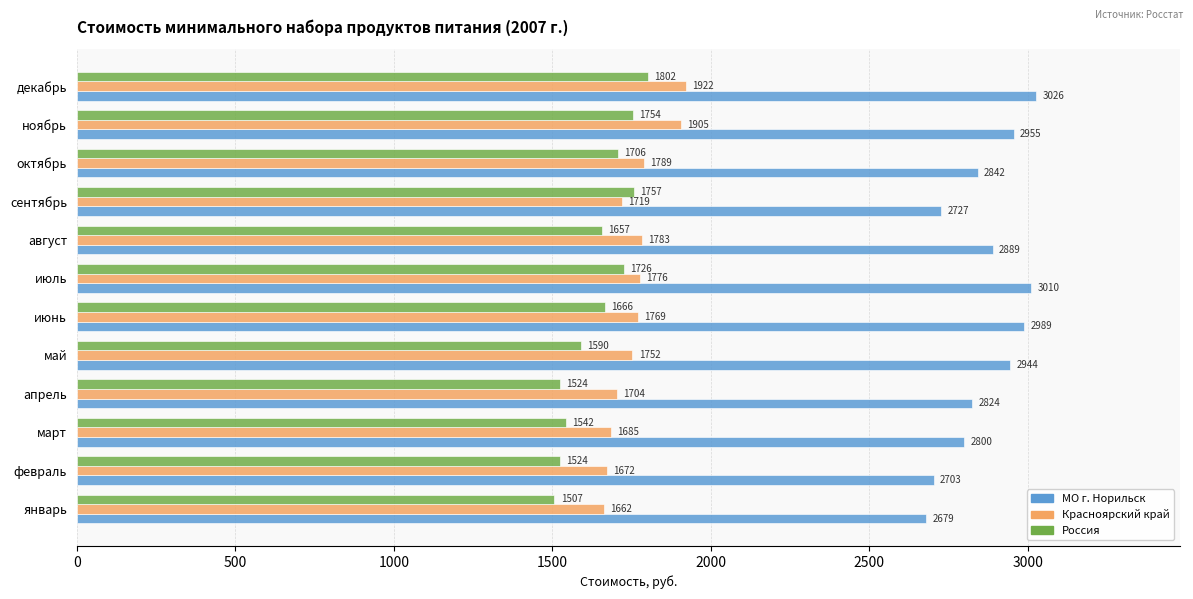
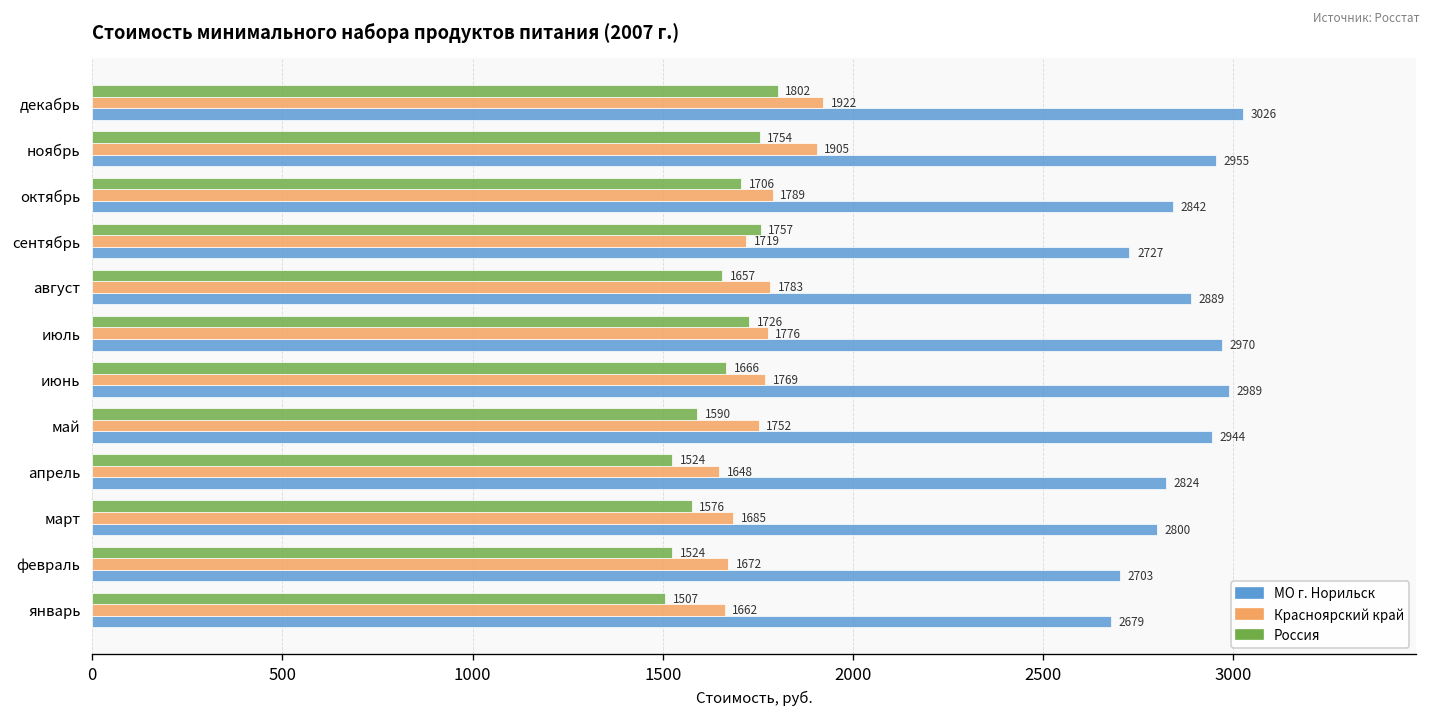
МО г. Норильск, июль: 3010 -> 2970
Красноярский край, апрель: 1704 -> 1648
Россия, март: 1542 -> 1576
